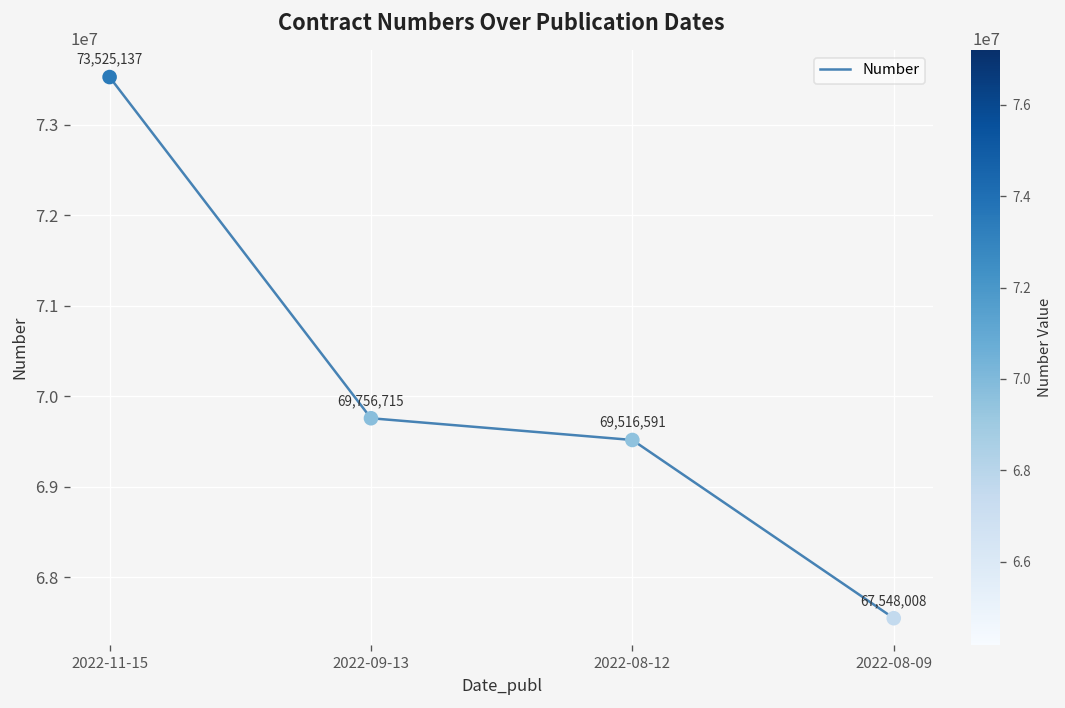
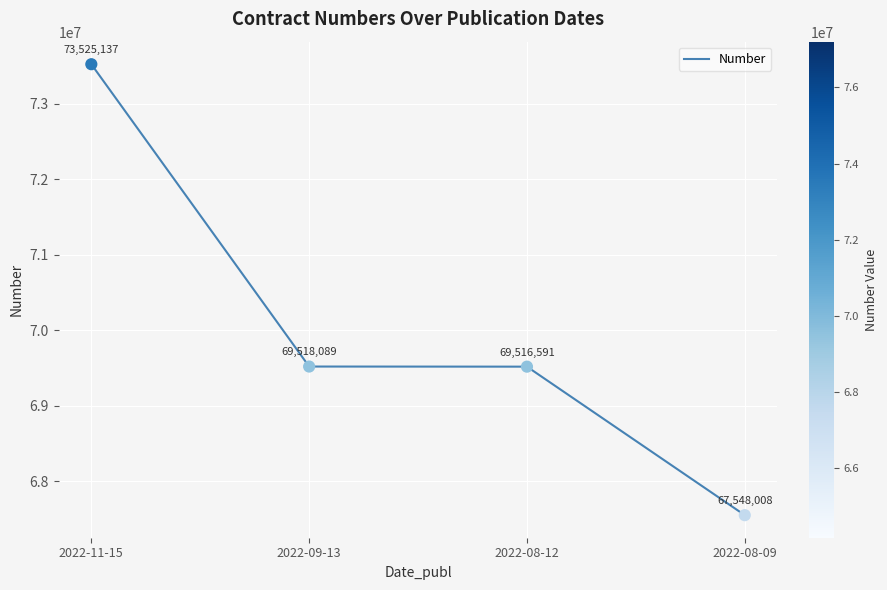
2022-09-13: 69,756,715 -> 69,518,089
